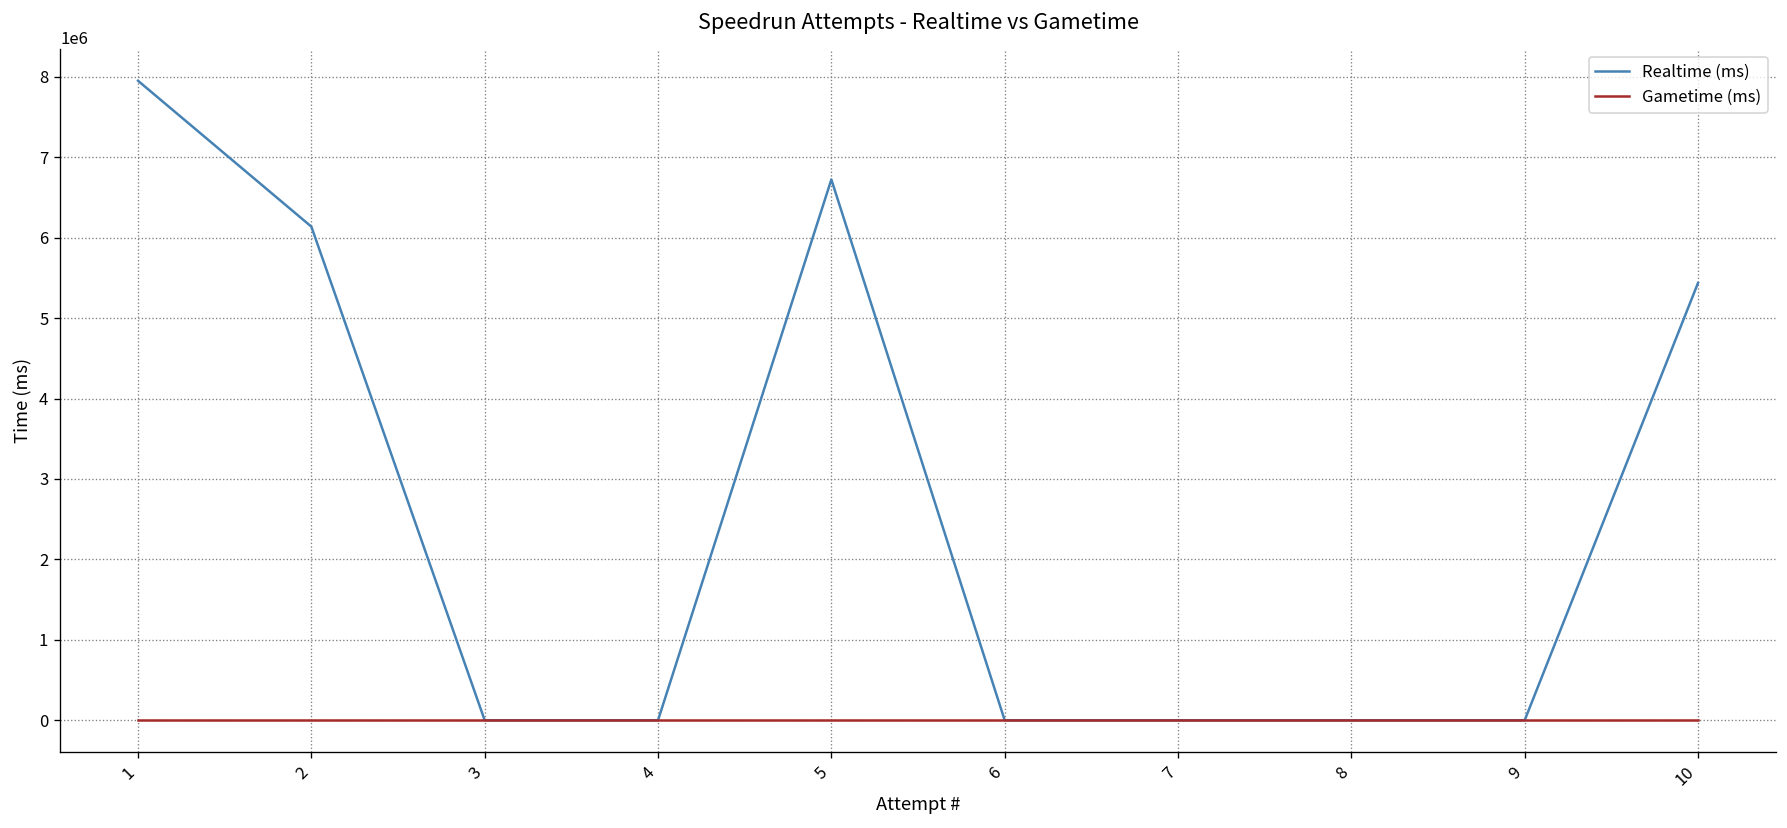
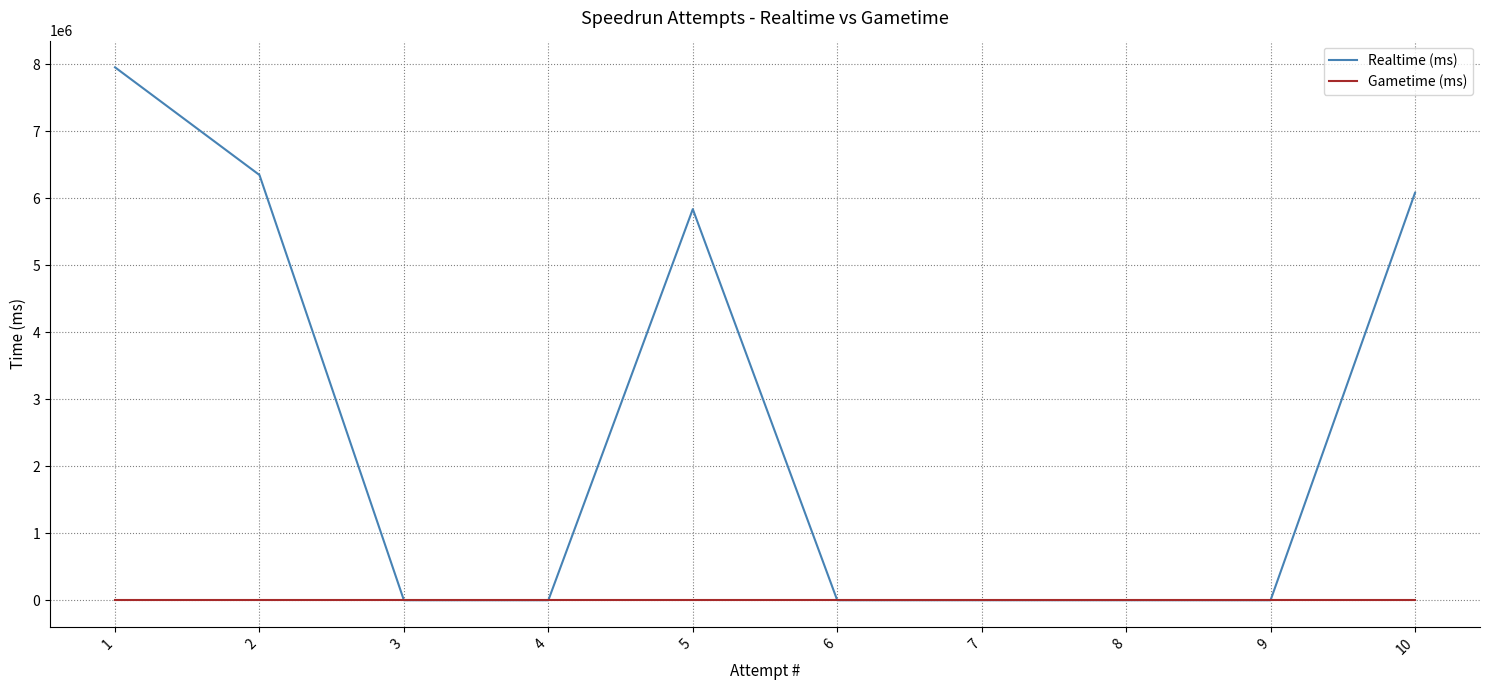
Realtime (ms), 2: 6100000 -> 6300000
Realtime (ms), 5: 6700000 -> 5800000
Realtime (ms), 10: 5400000 -> 6100000
